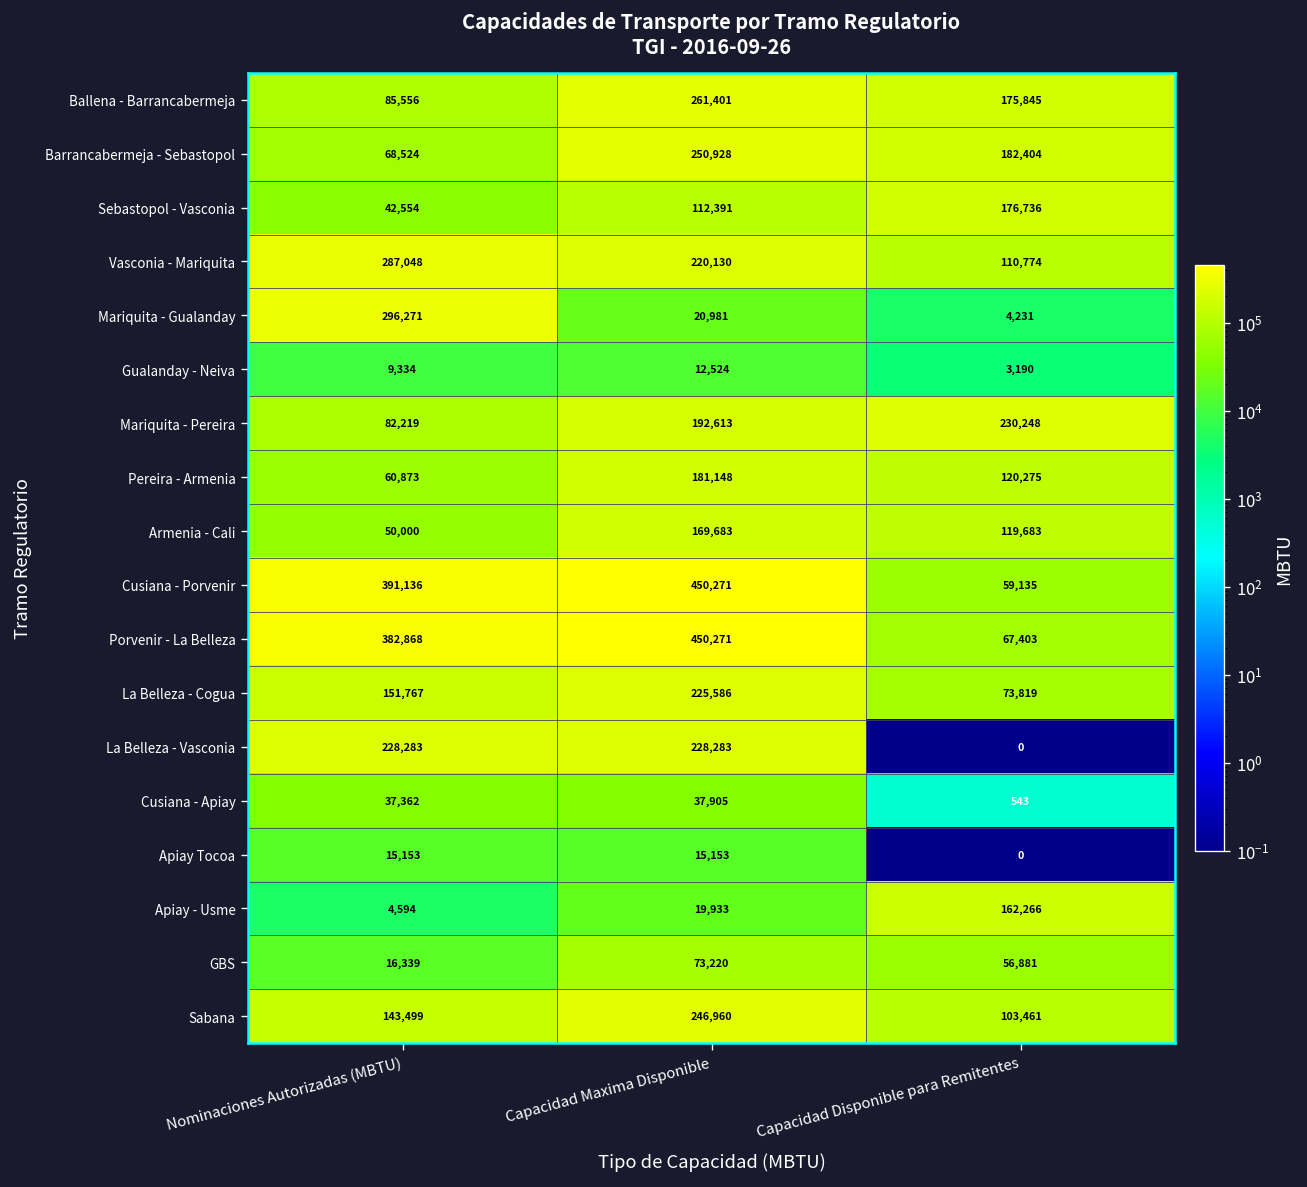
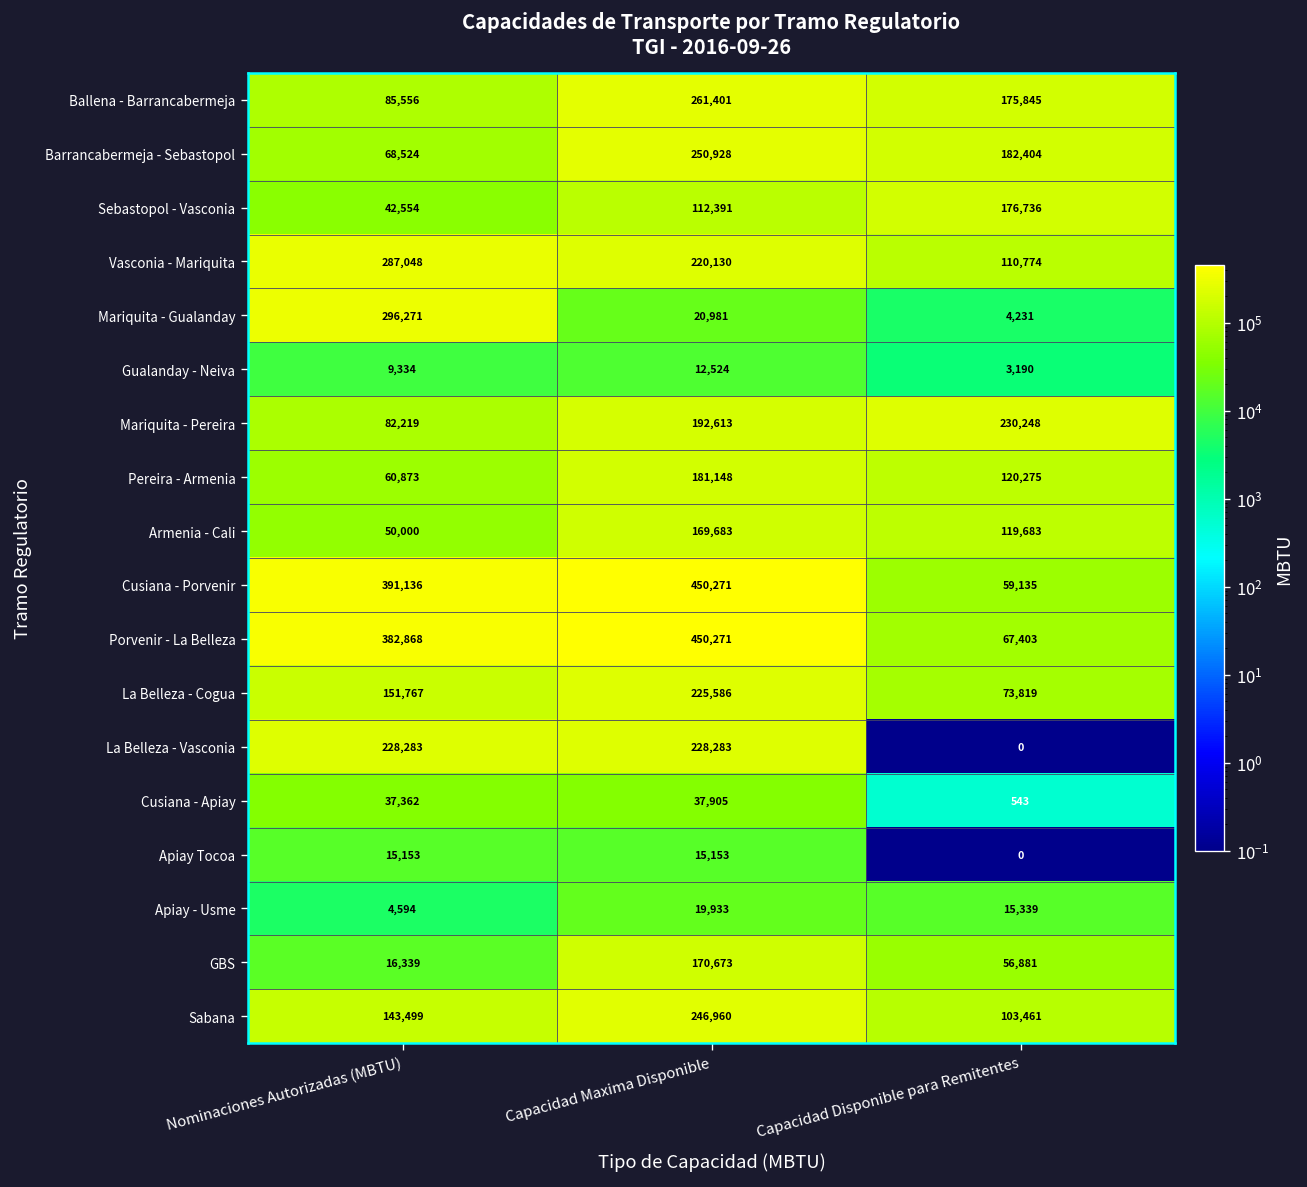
Apiay - Usme, Capacidad Disponible para Remitentes: 162,266 -> 15,339
GBS, Capacidad Maxima Disponible: 73,220 -> 170,673
